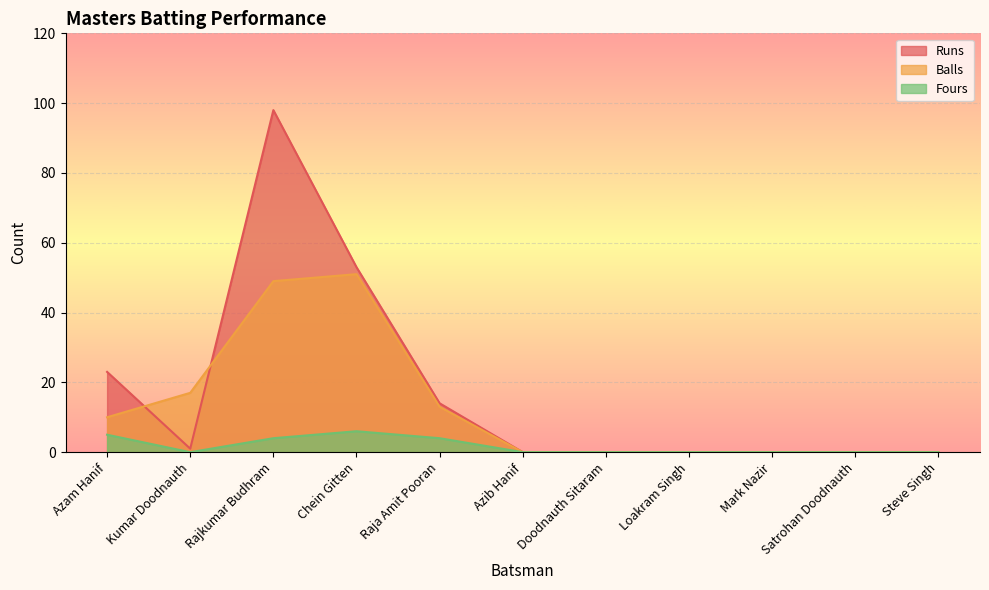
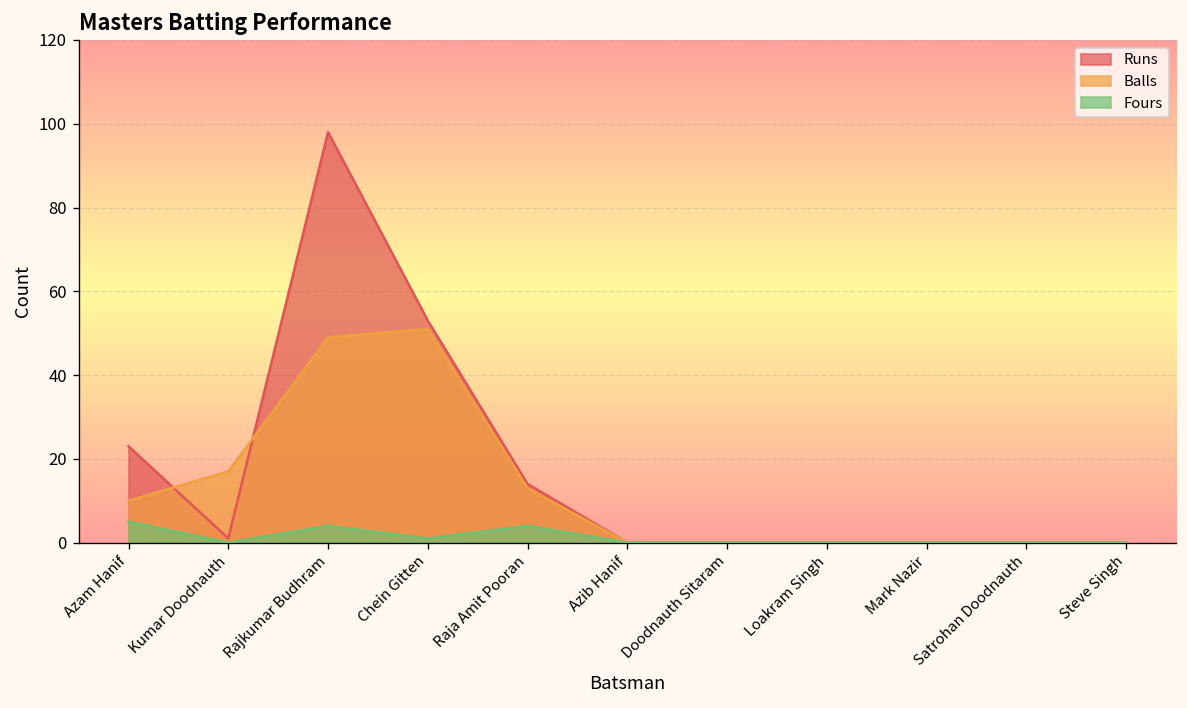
Fours, Chein Gitten: 6 -> 1
